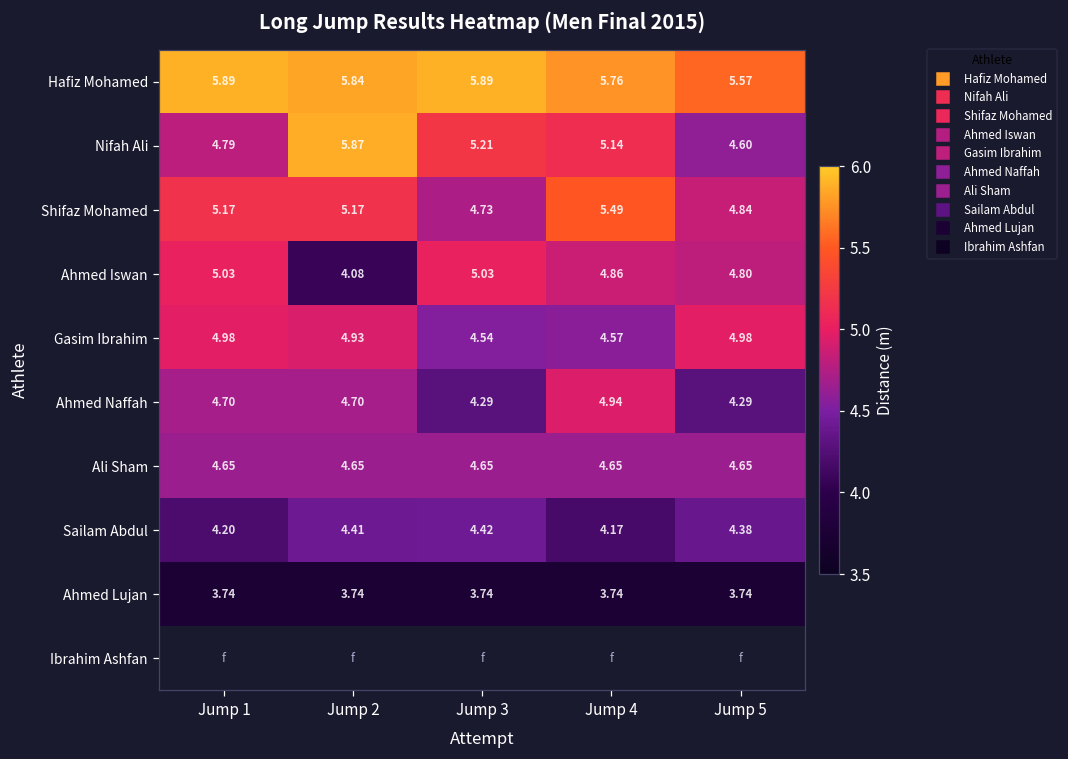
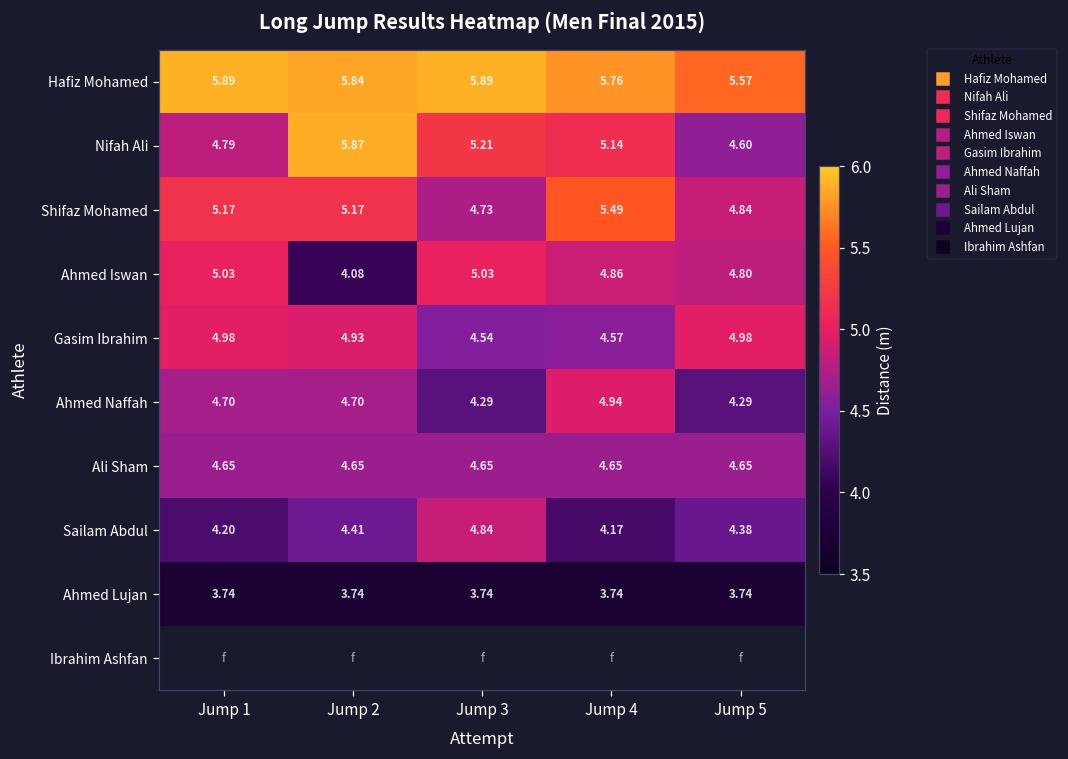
Sailam Abdul, Jump 3: 4.42 -> 4.84
